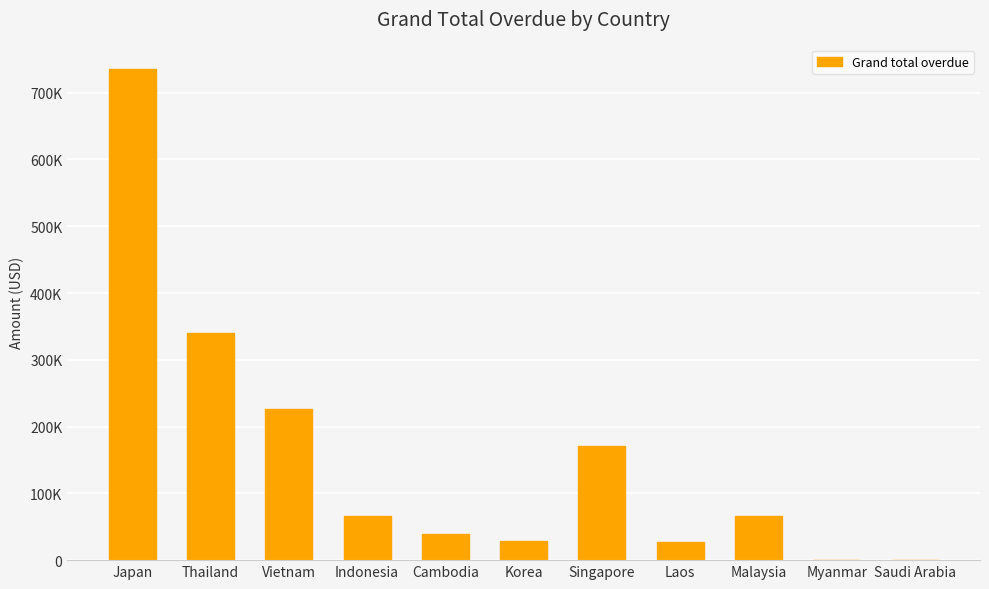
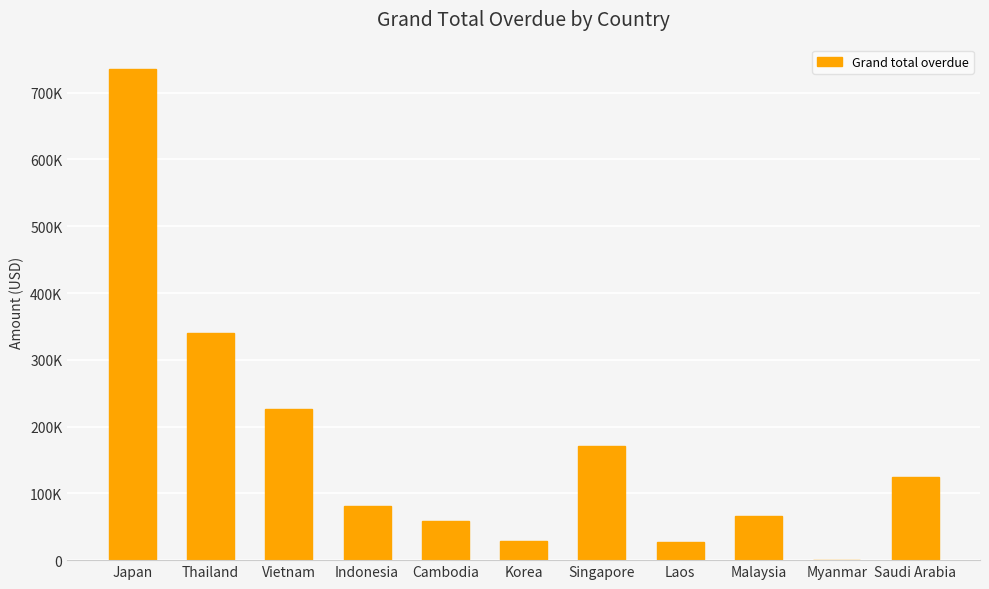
Indonesia: 70000 -> 80000
Cambodia: 40000 -> 60000
Saudi Arabia: 0 -> 120000
